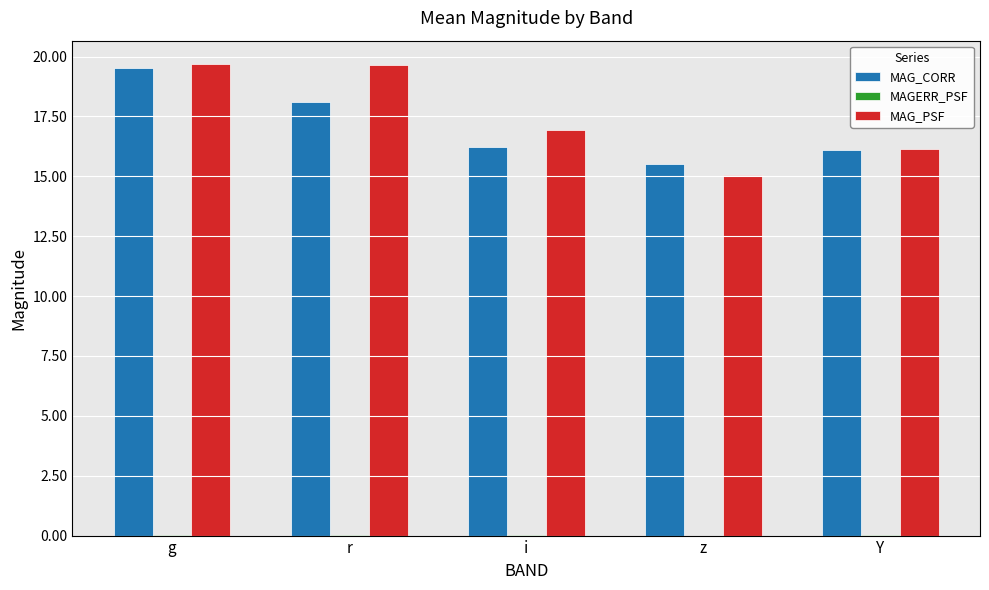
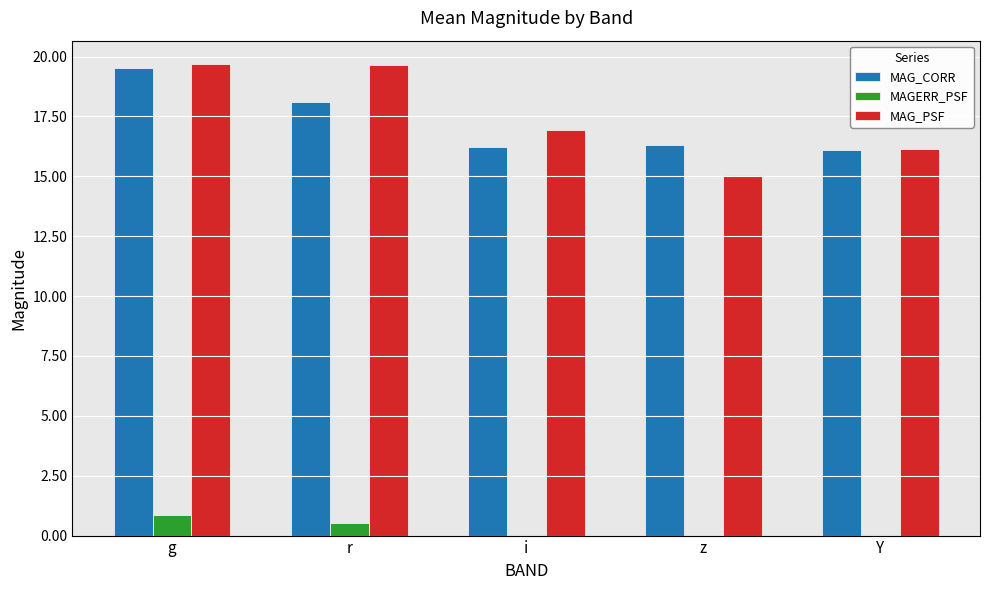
MAGERR_PSF, g: 0.0 -> 0.9
MAGERR_PSF, r: 0.0 -> 0.5
MAG_CORR, z: 15.5 -> 16.3
